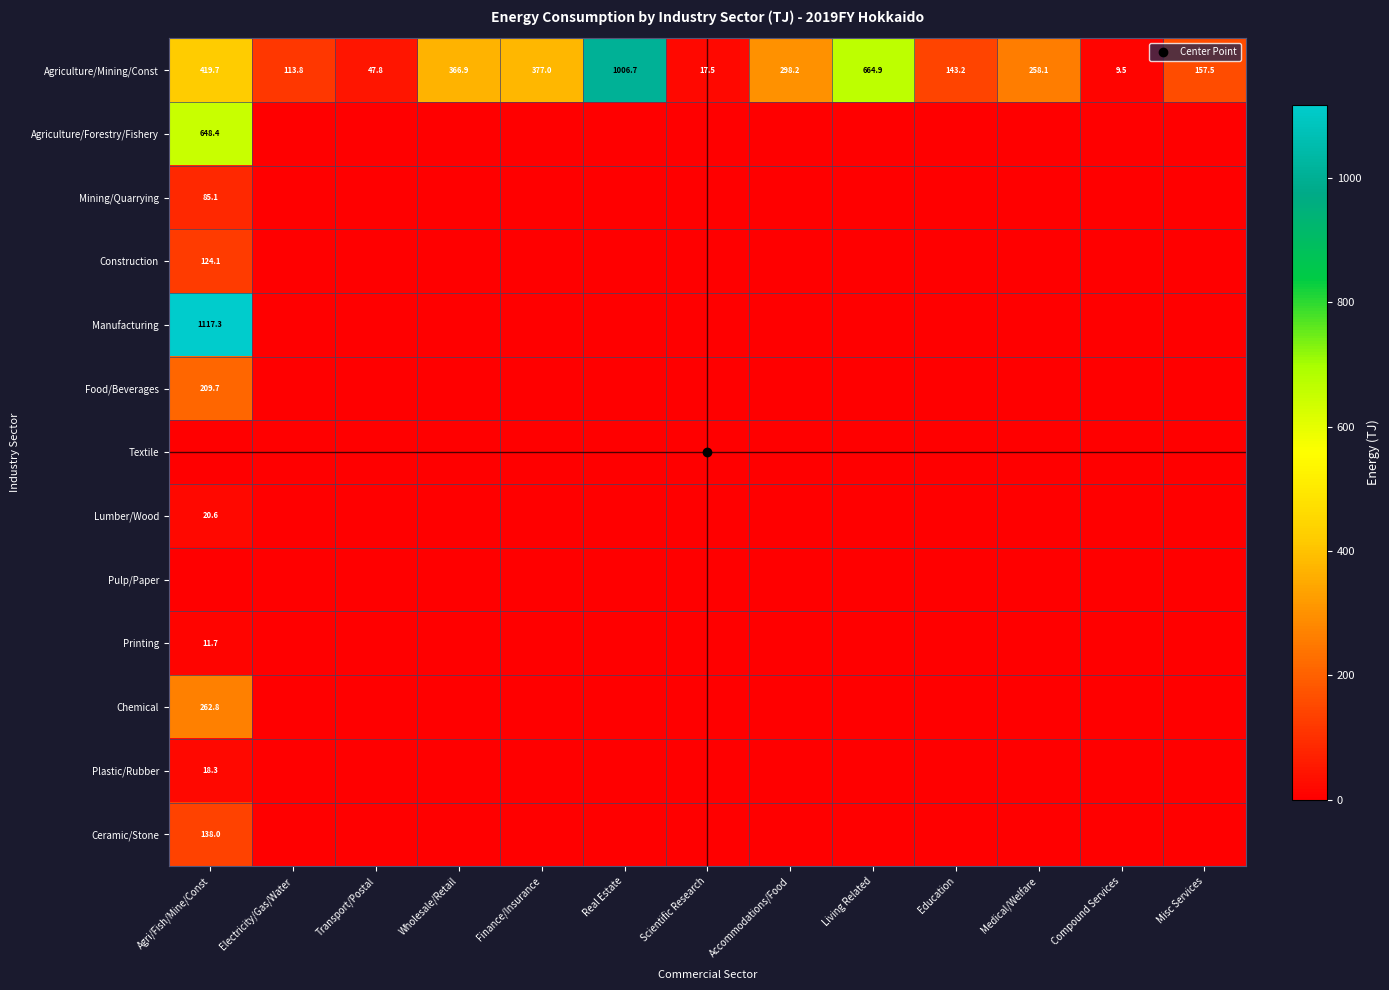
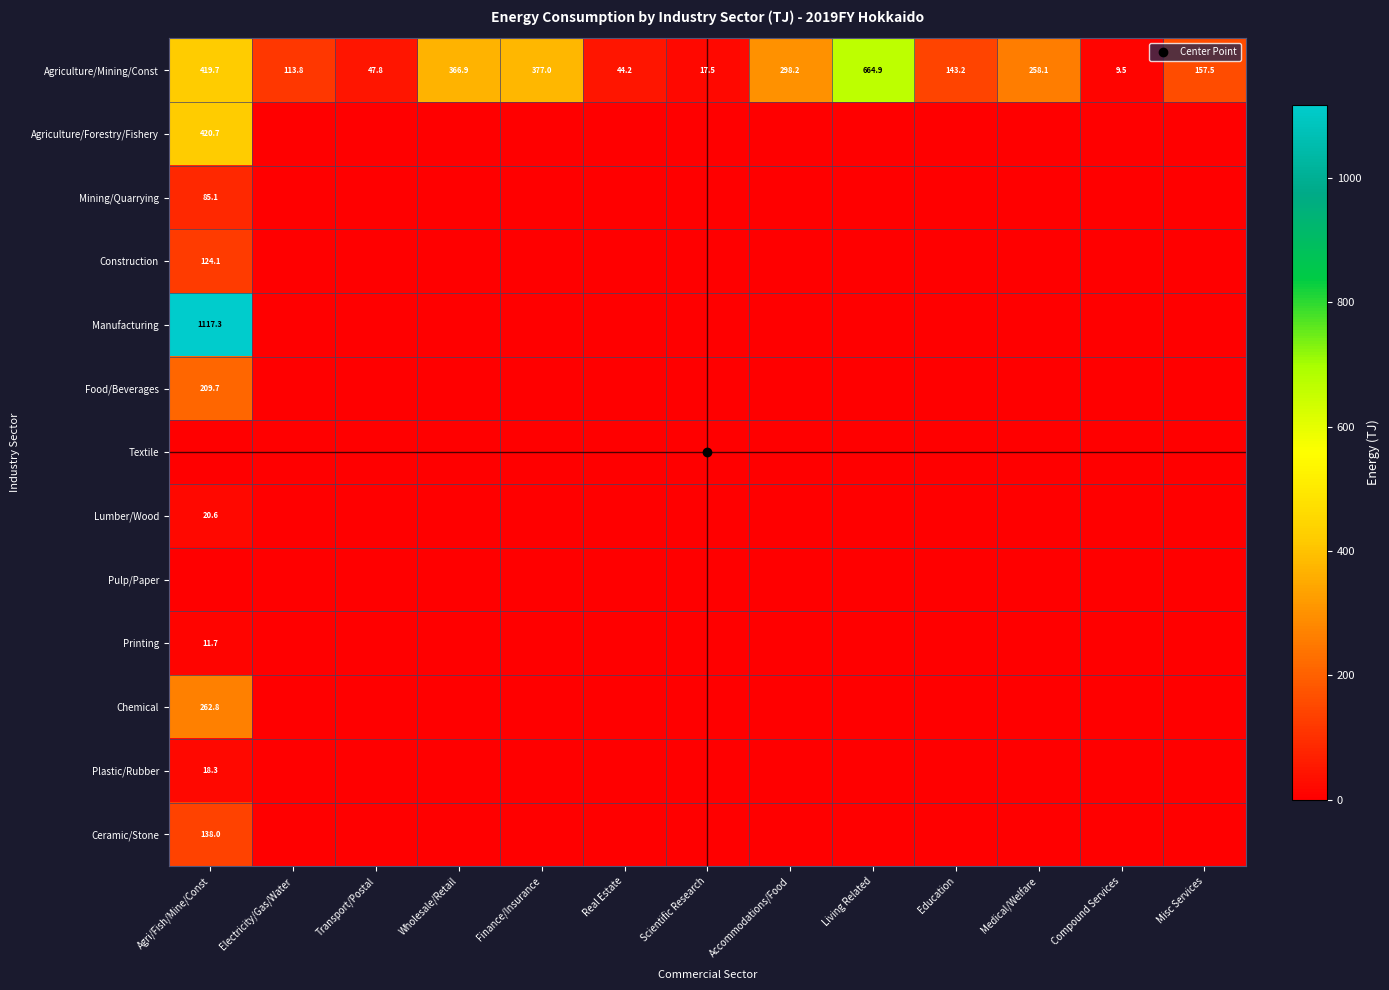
Agriculture/Mining/Const, Real Estate: 1006.7 -> 44.2
Agriculture/Forestry/Fishery, Agri/Fish/Mine/Const: 648.4 -> 420.7
